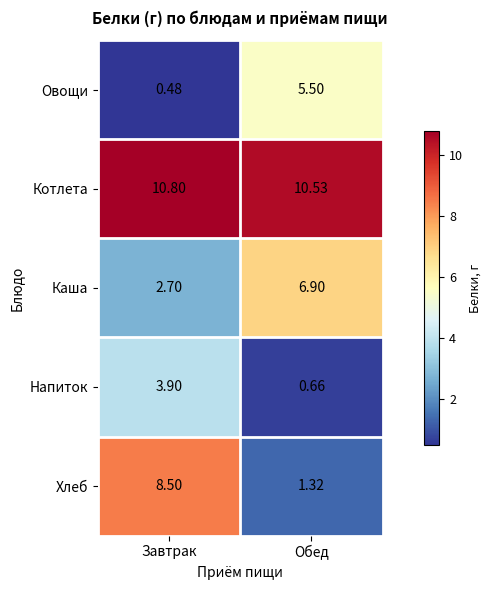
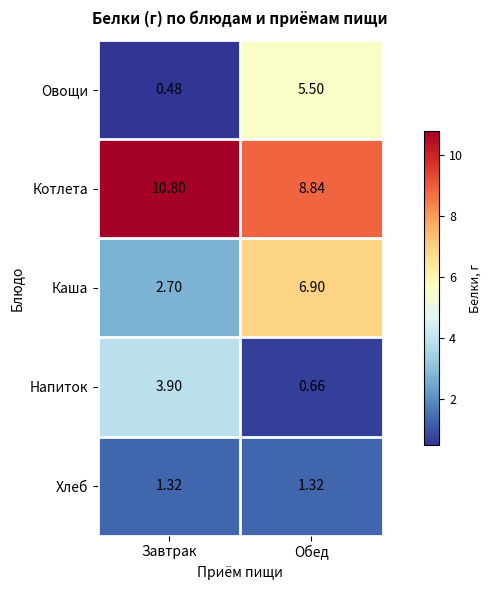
Котлета, Обед: 10.53 -> 8.84
Хлеб, Завтрак: 8.50 -> 1.32
